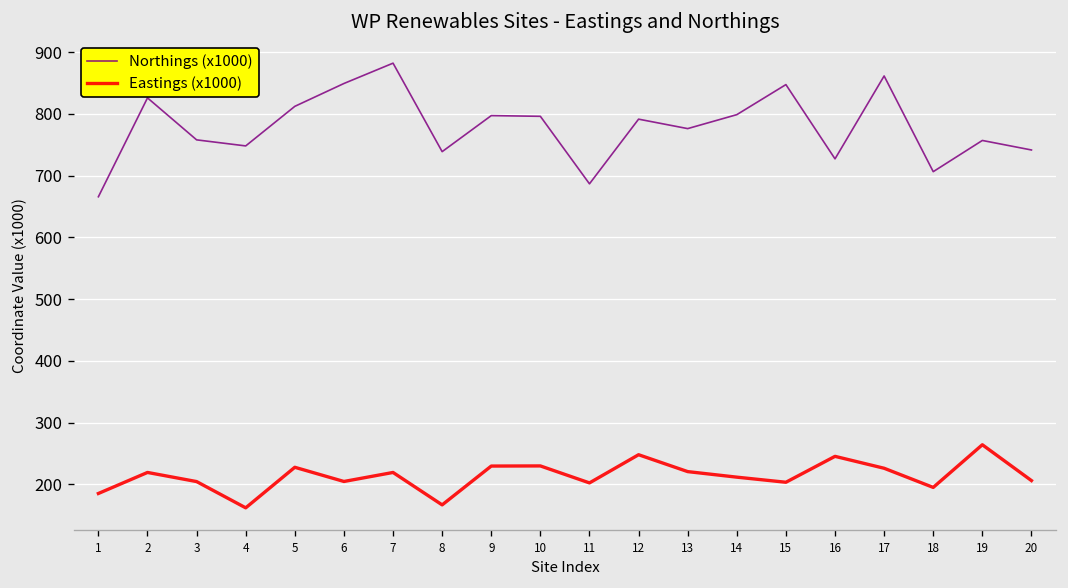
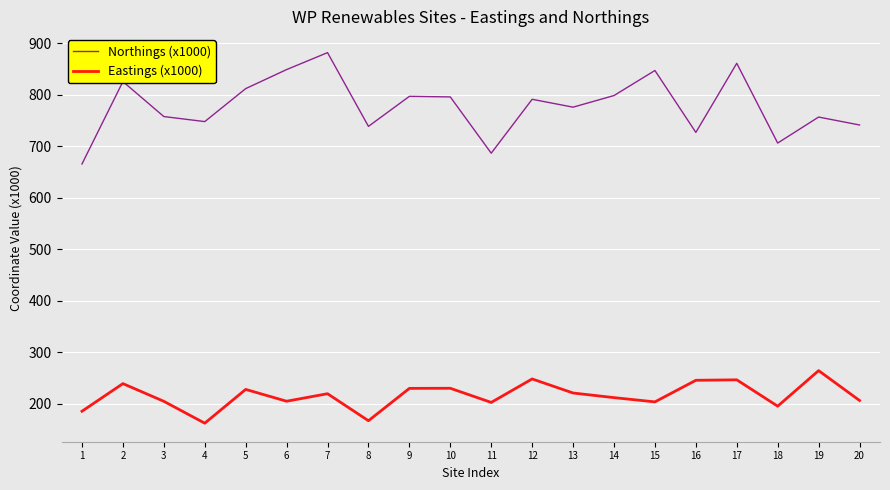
Eastings (x1000), 2: 220 -> 240
Eastings (x1000), 17: 230 -> 250
